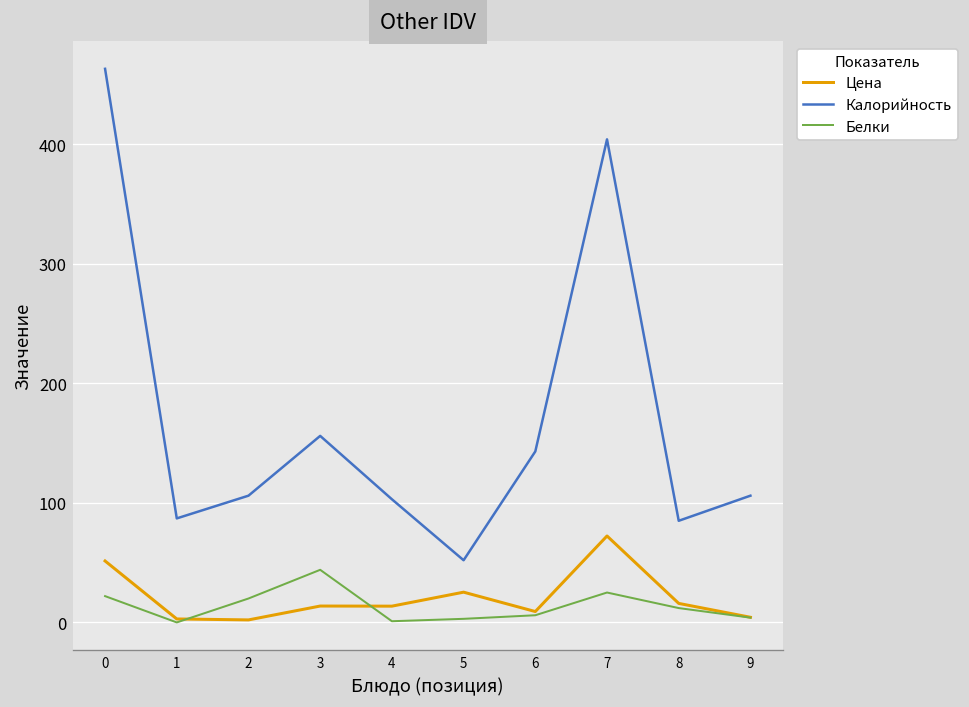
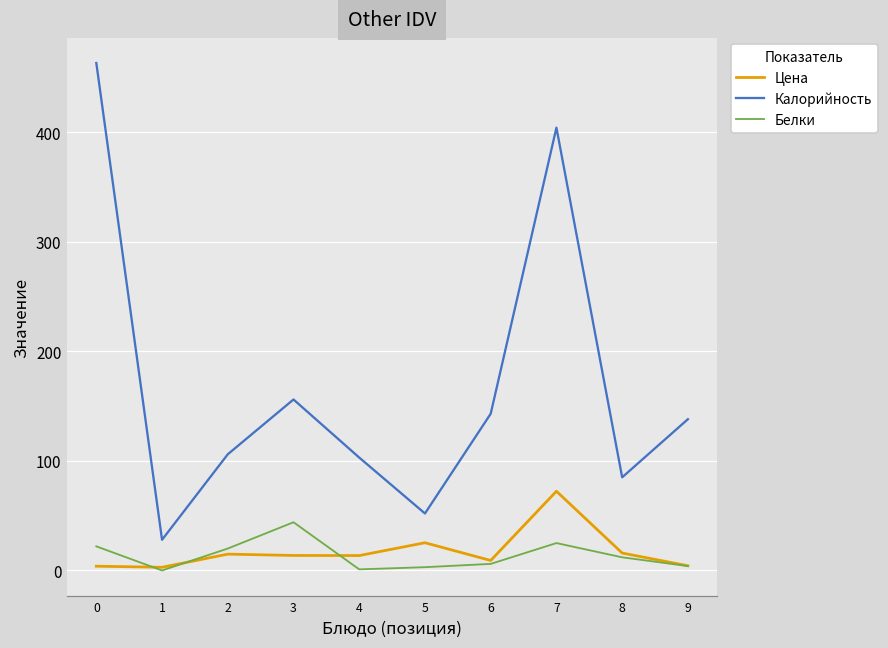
Цена, 0: 50 -> 0
Калорийность, 1: 90 -> 30
Цена, 2: 0 -> 10
Калорийность, 9: 110 -> 140
